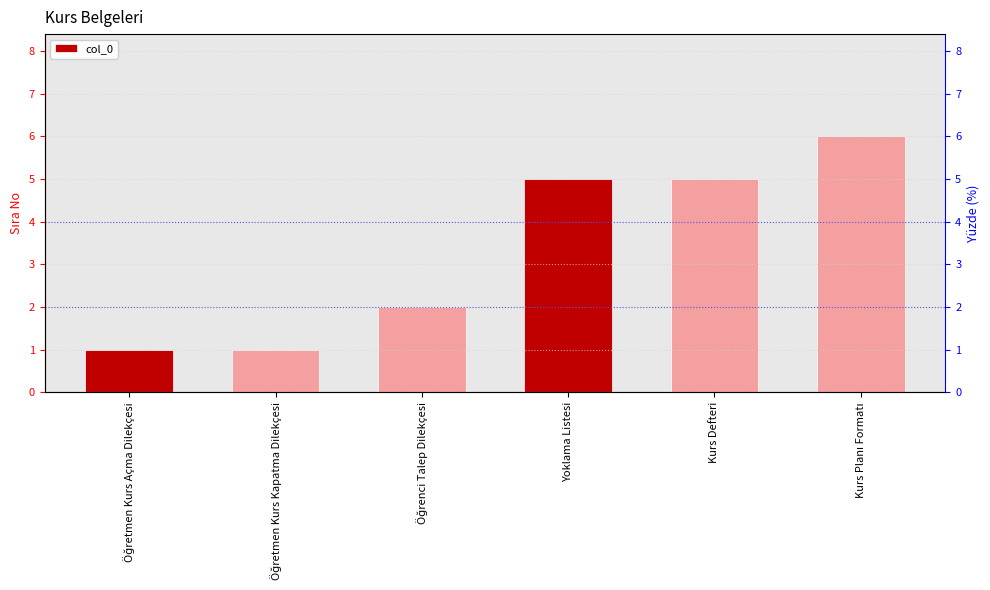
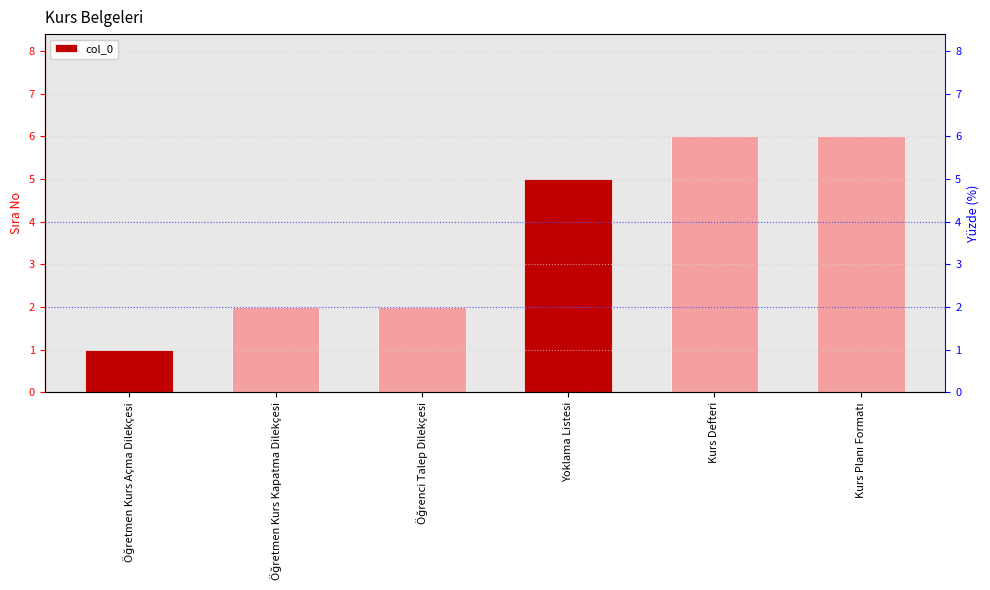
Öğretmen Kurs Kapatma Dilekçesi: 1 -> 2
Kurs Defteri: 5 -> 6
